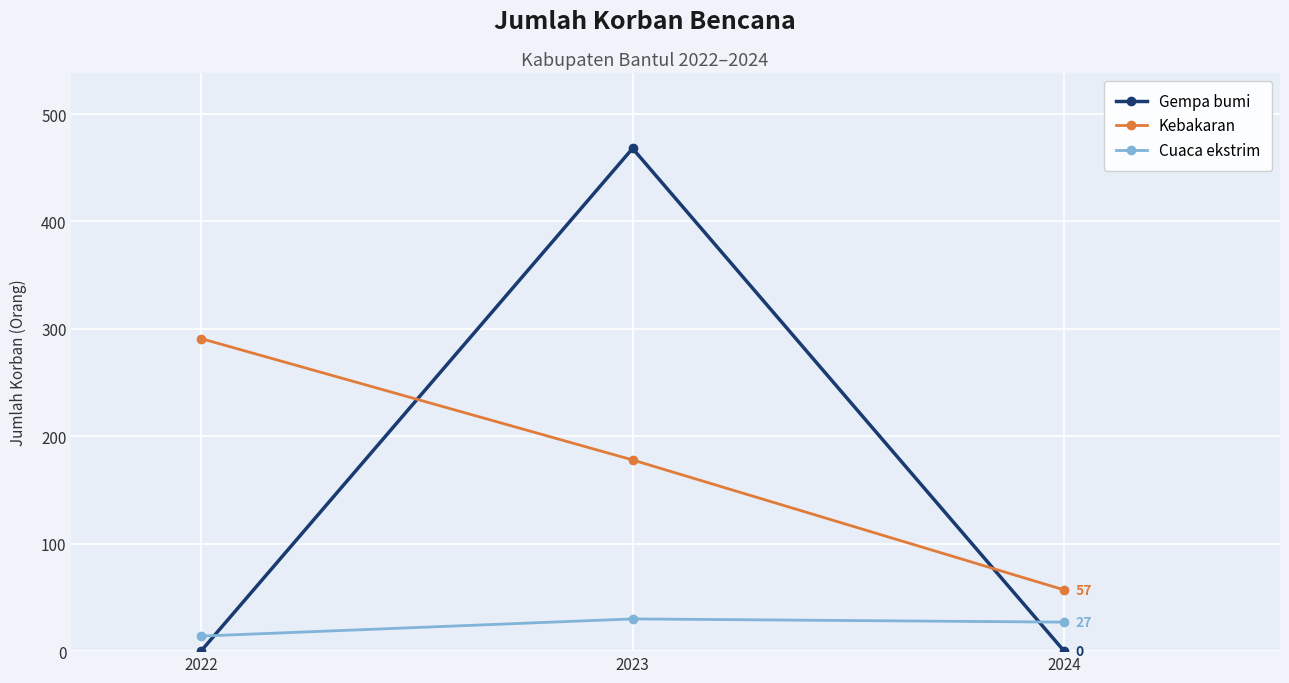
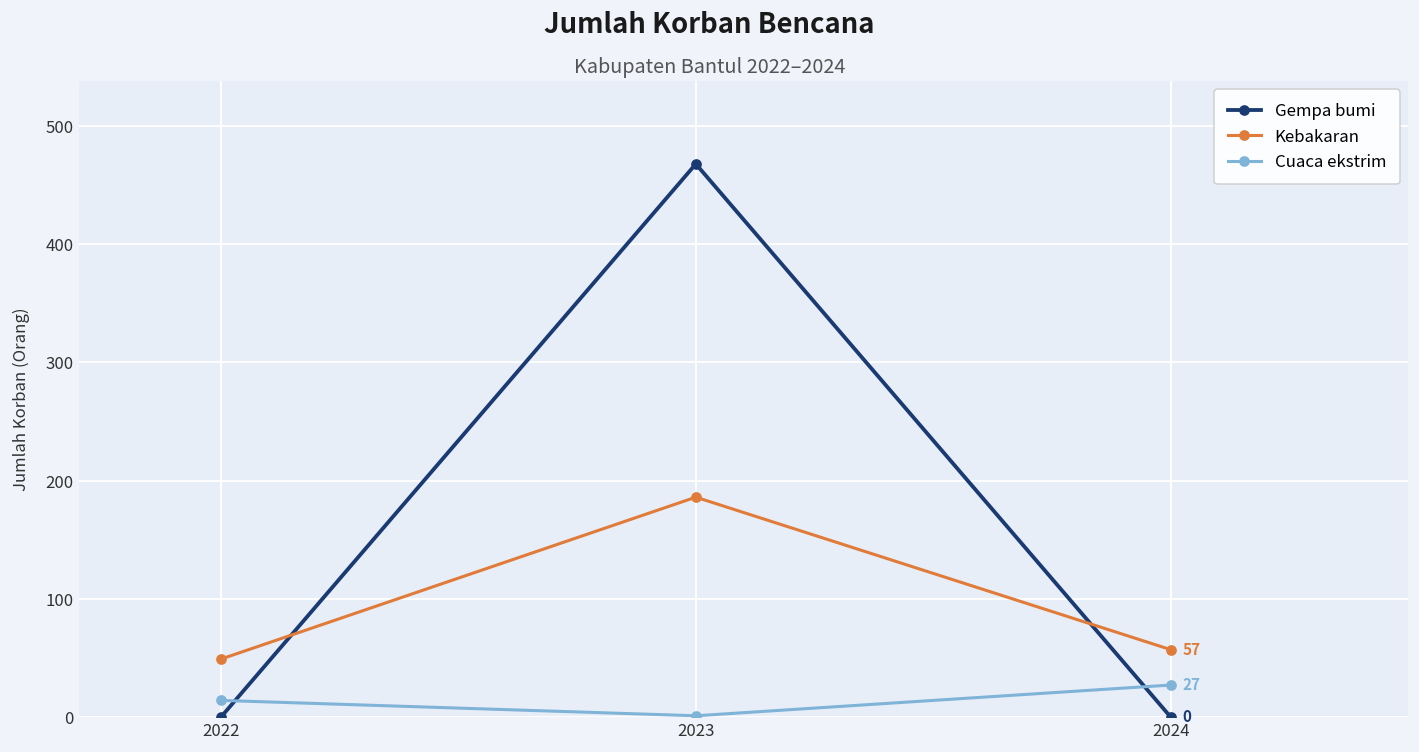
Kebakaran, 2022: 291 -> 49
Kebakaran, 2023: 178 -> 186
Cuaca ekstrim, 2023: 30 -> 1
